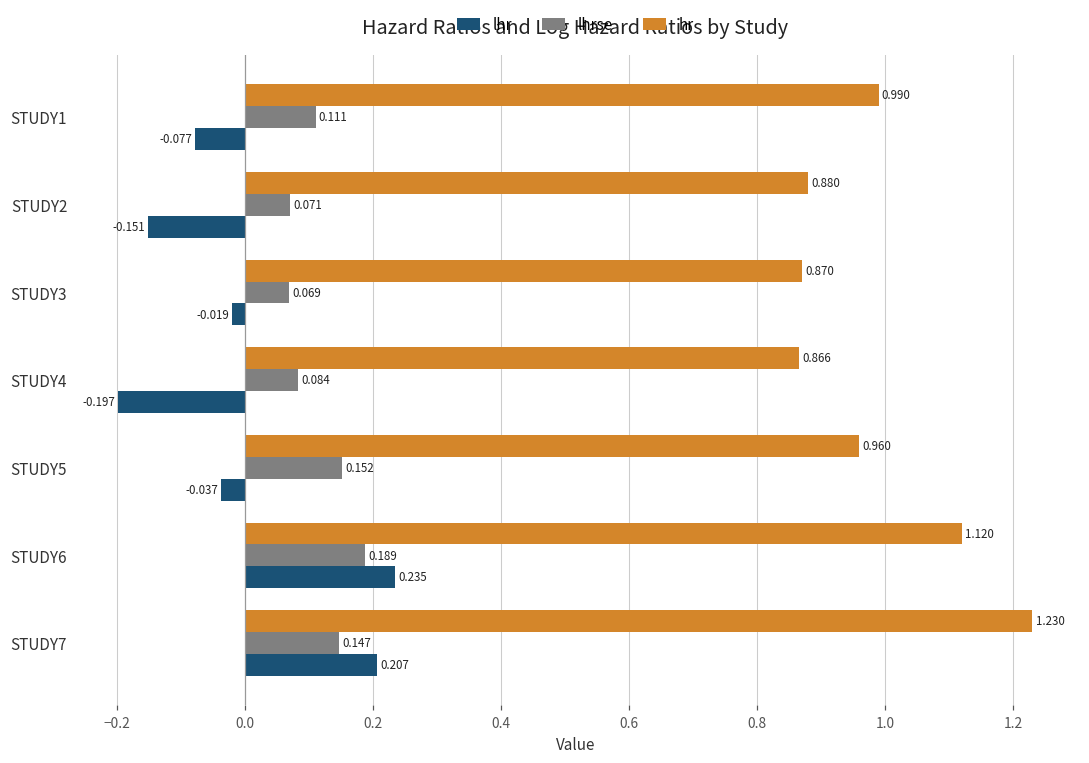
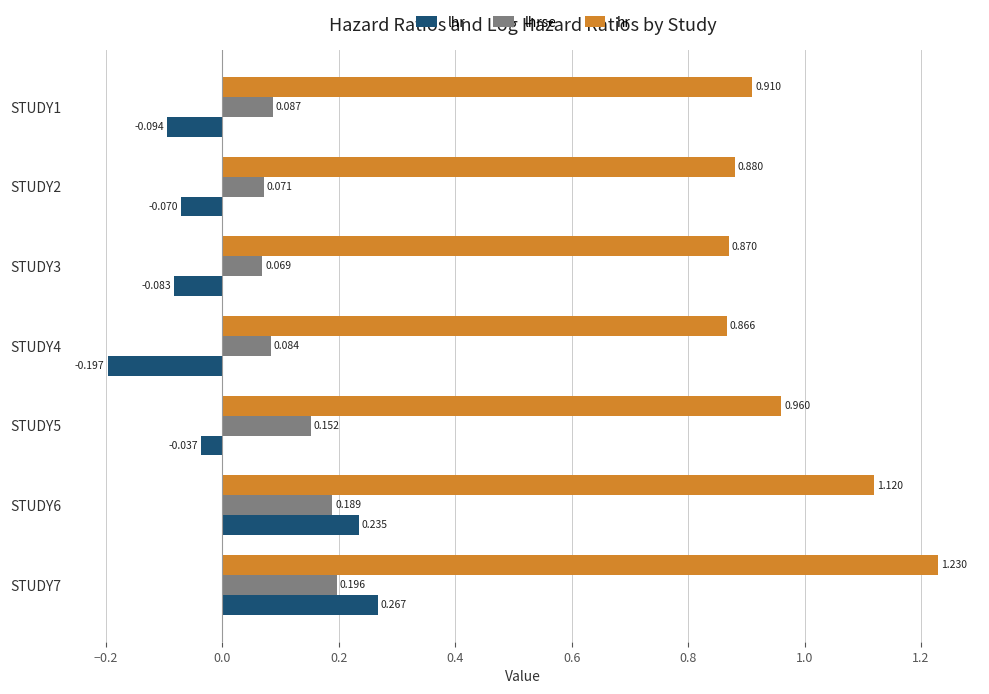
hr, STUDY1: 0.990 -> 0.910
lhrse, STUDY1: 0.111 -> 0.087
lhr, STUDY1: -0.077 -> -0.094
lhr, STUDY2: -0.151 -> -0.070
lhr, STUDY3: -0.019 -> -0.083
lhrse, STUDY7: 0.147 -> 0.196
lhr, STUDY7: 0.207 -> 0.267
